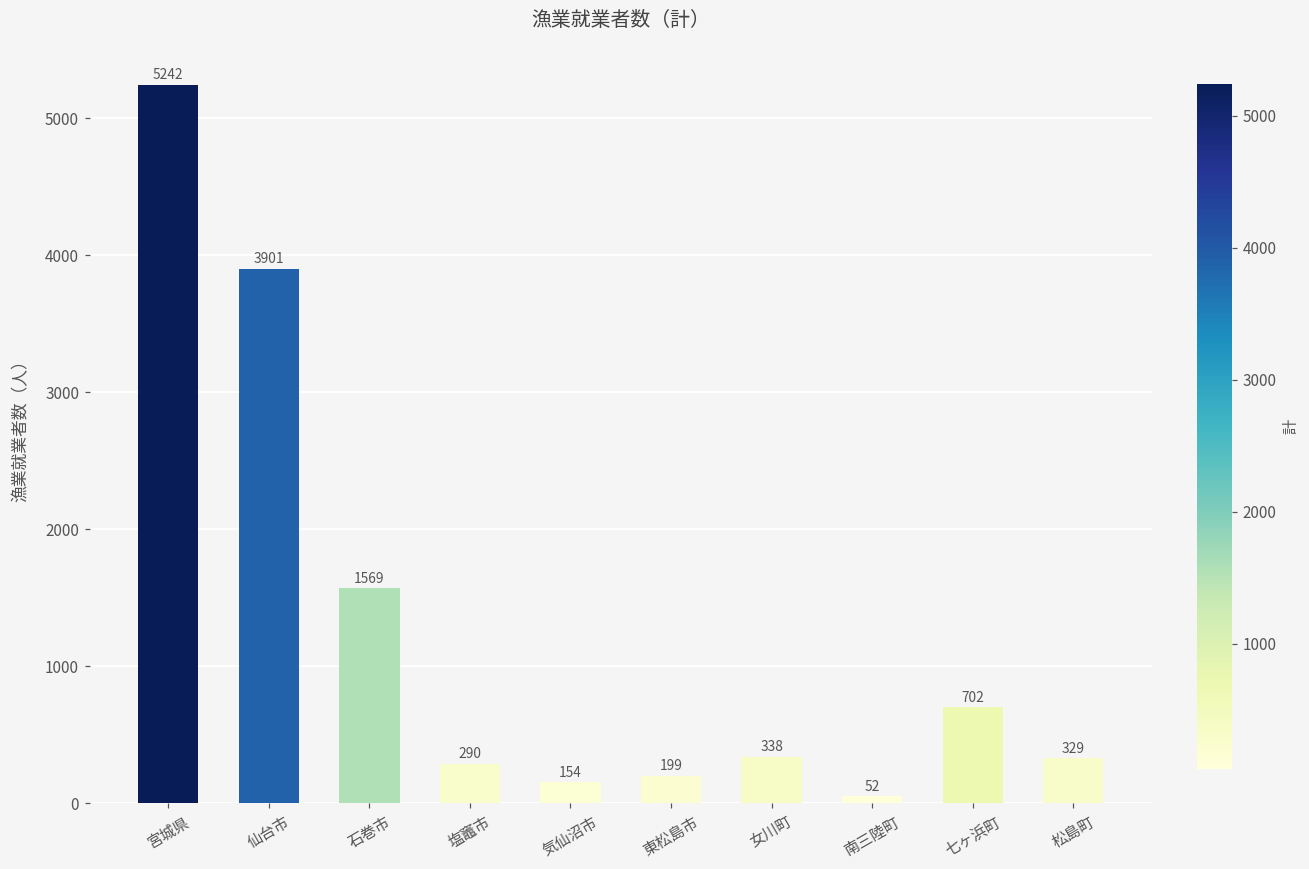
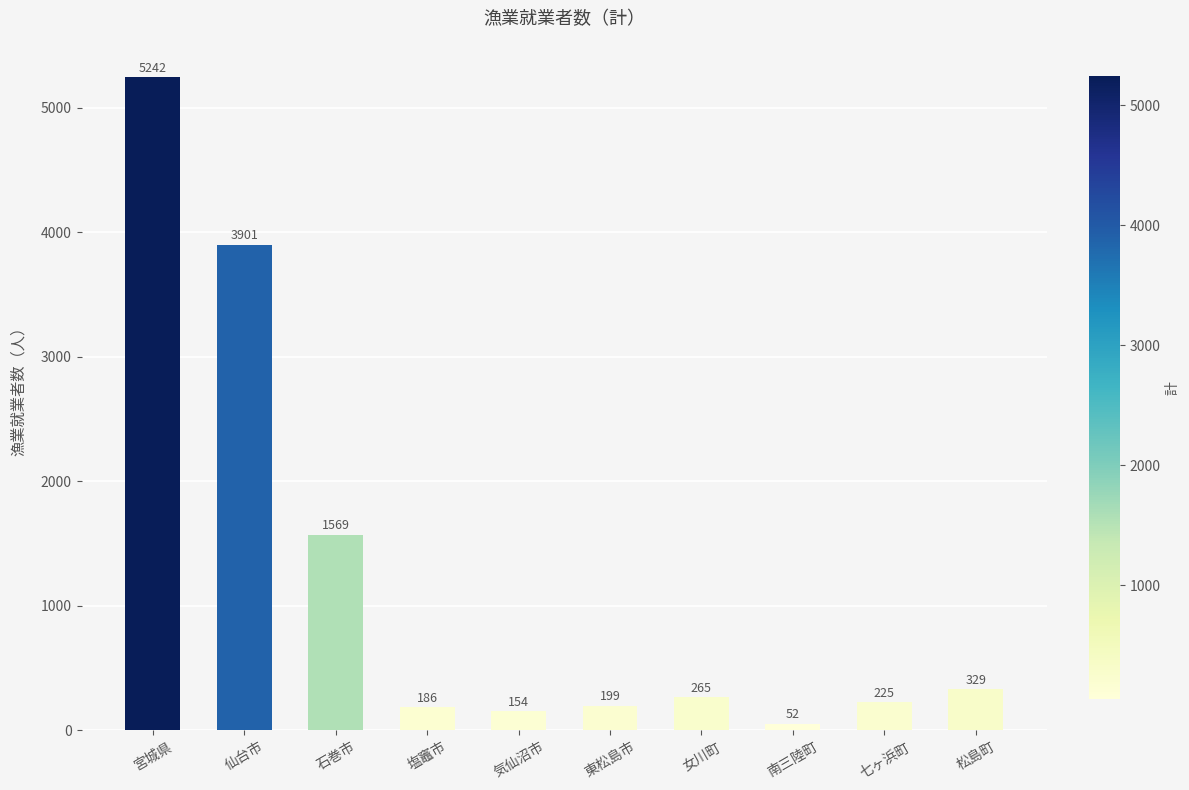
塩竈市: 290 -> 186
女川町: 338 -> 265
七ヶ浜町: 702 -> 225
